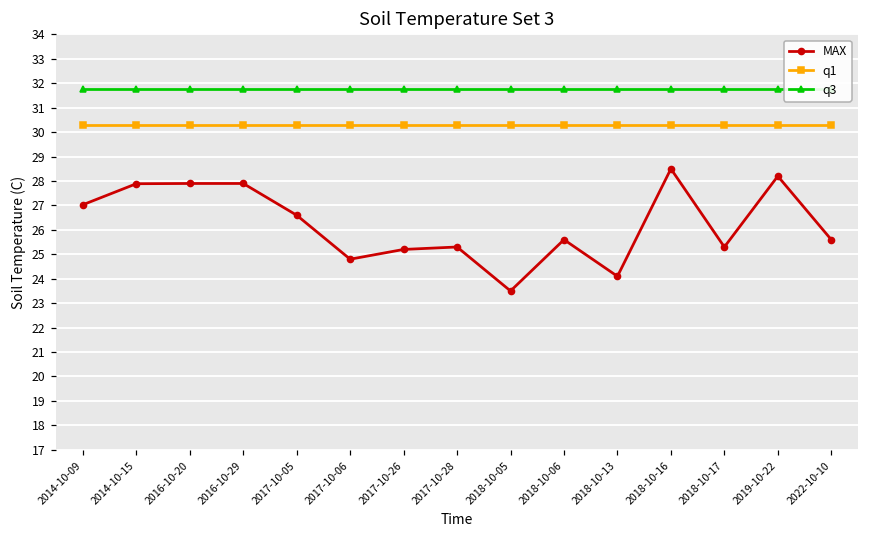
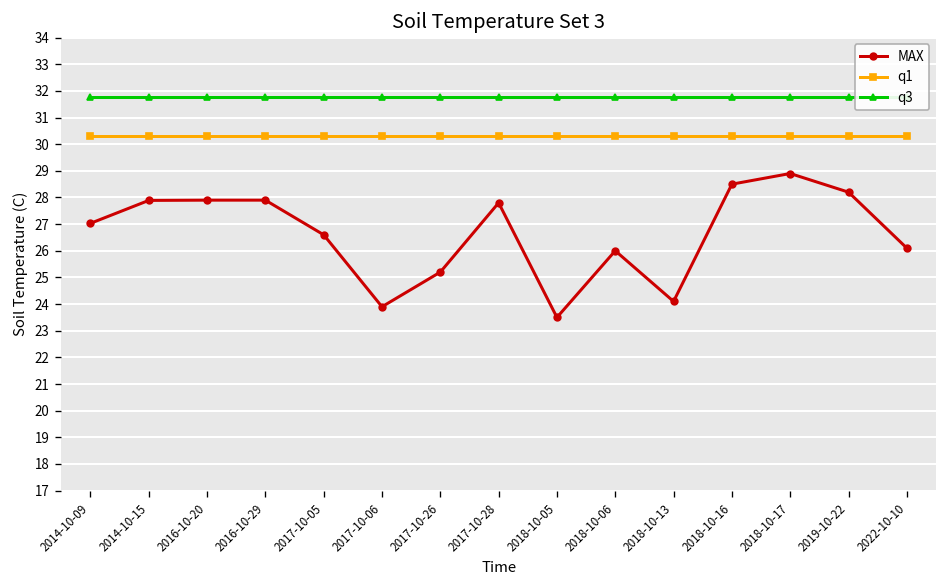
MAX, 2017-10-06: 24.8 -> 23.9
MAX, 2017-10-28: 25.3 -> 27.8
MAX, 2018-10-06: 25.6 -> 26.0
MAX, 2018-10-17: 25.3 -> 28.9
MAX, 2022-10-10: 25.6 -> 26.1
